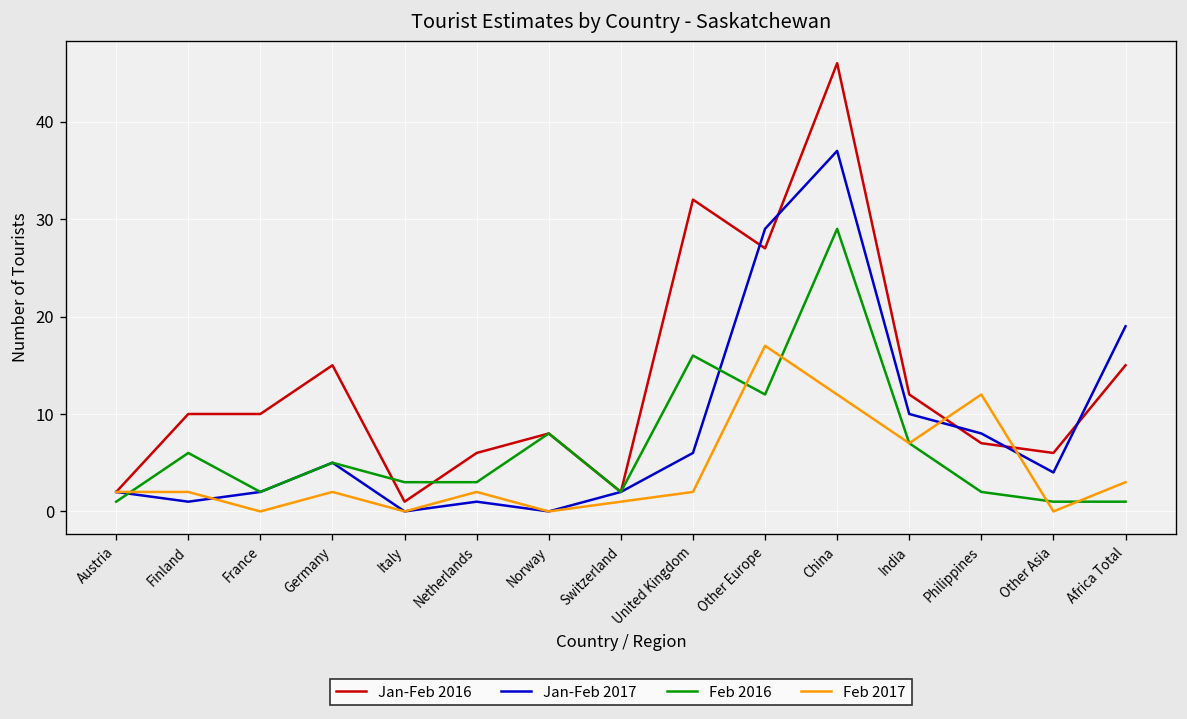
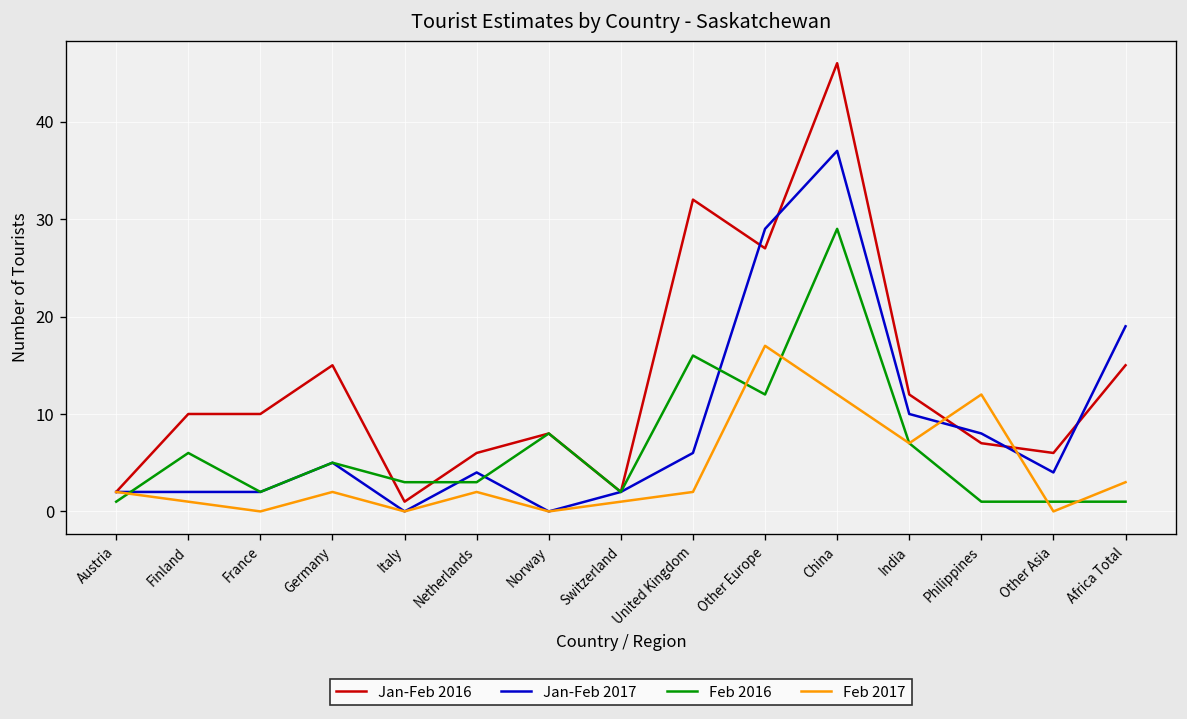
Jan-Feb 2017, Finland: 1 -> 2
Feb 2017, Finland: 2 -> 1
Jan-Feb 2017, Netherlands: 1 -> 4
Feb 2016, Philippines: 2 -> 1
